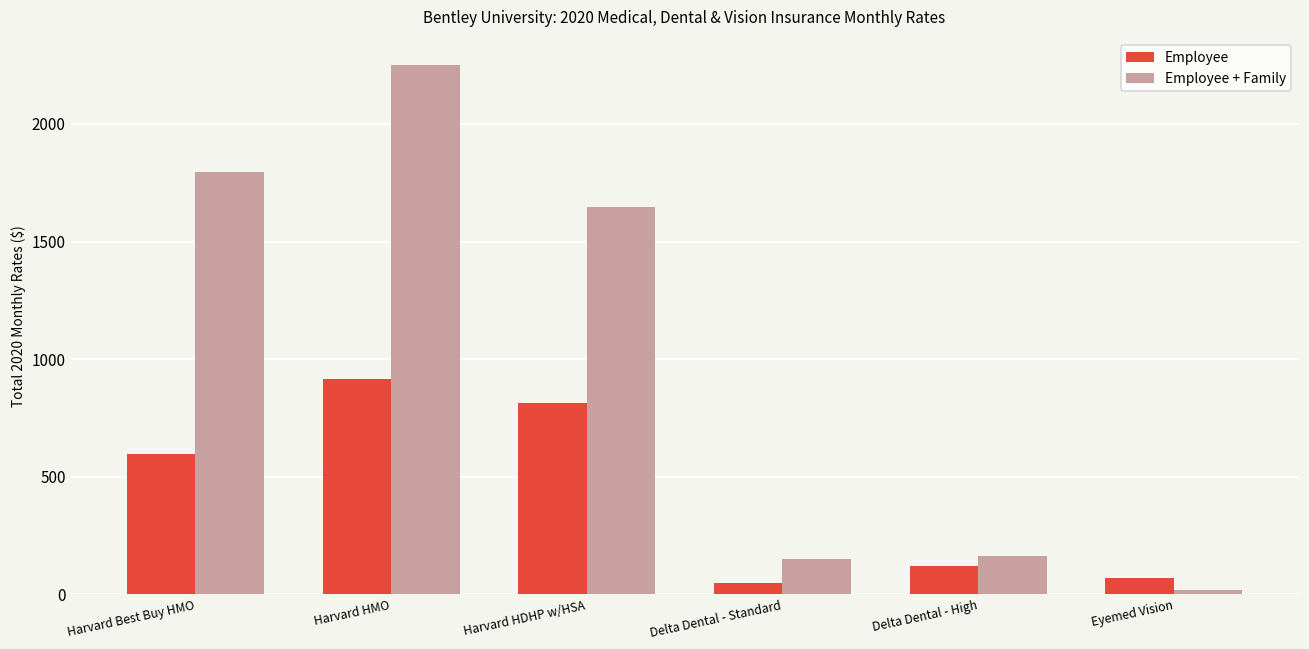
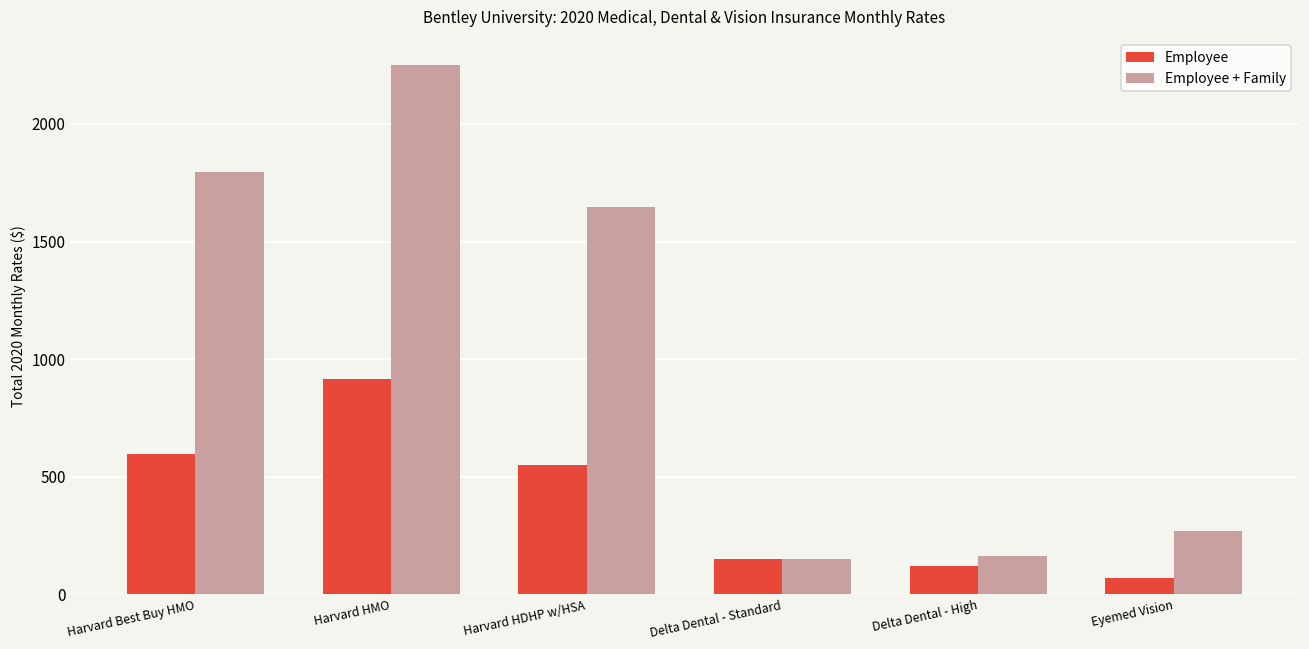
Employee, Harvard HDHP w/HSA: 810 -> 550
Employee, Delta Dental - Standard: 50 -> 150
Employee + Family, Eyemed Vision: 20 -> 270
